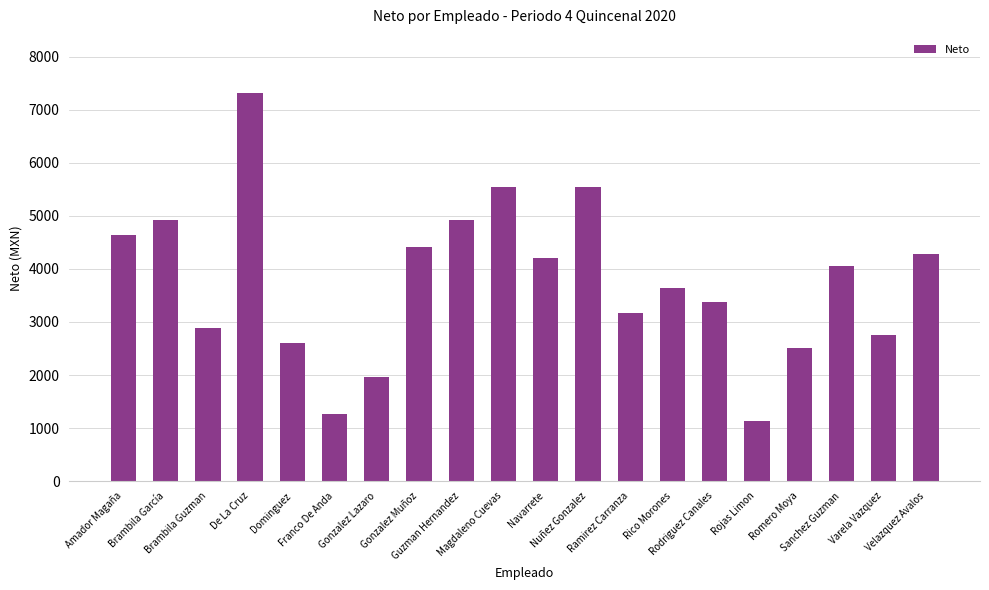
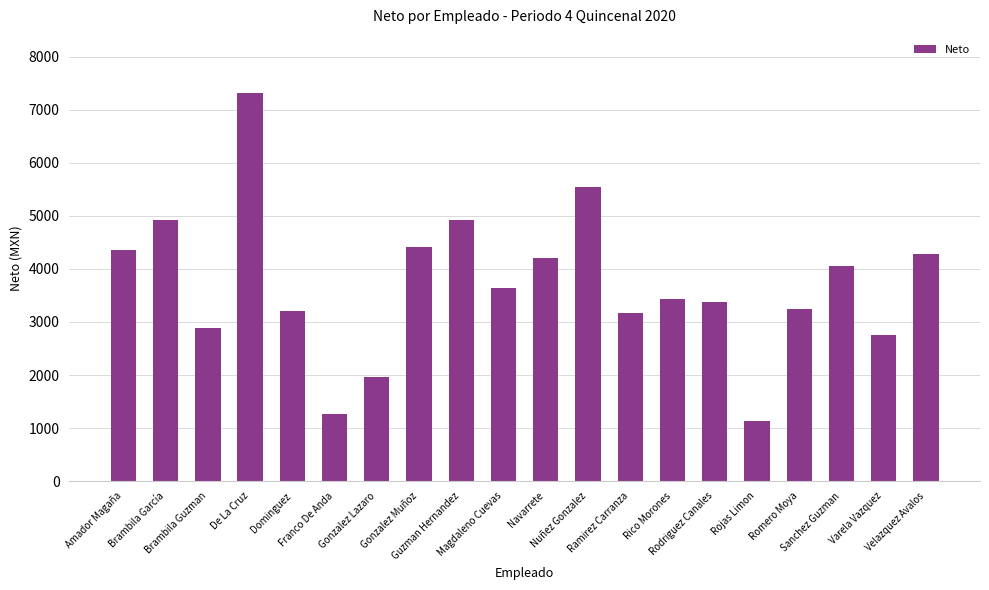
Amador Magaña: 4600 -> 4400
Dominguez: 2600 -> 3200
Magdaleno Cuevas: 5600 -> 3600
Rico Morones: 3600 -> 3400
Romero Moya: 2500 -> 3200
